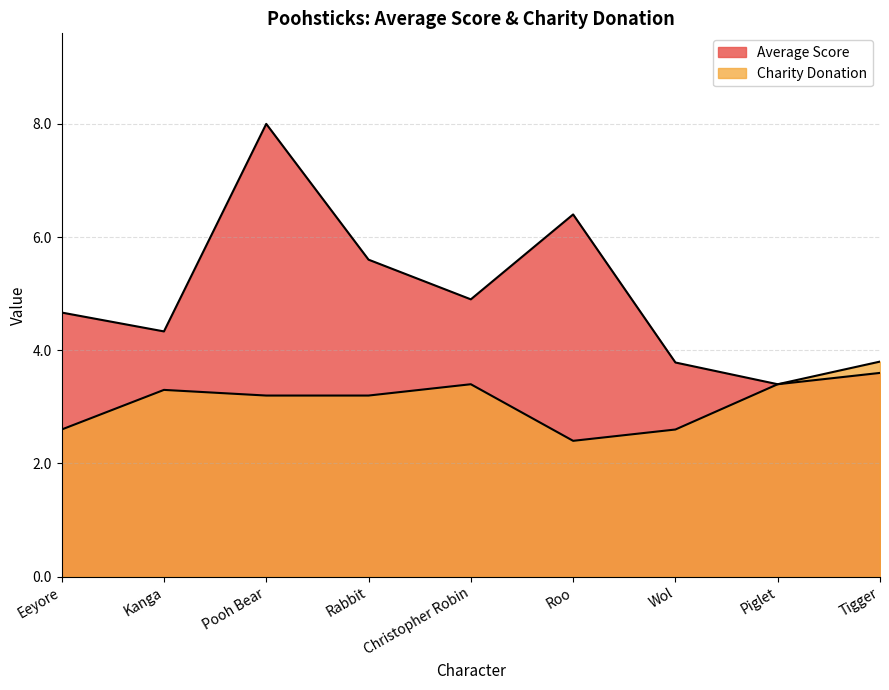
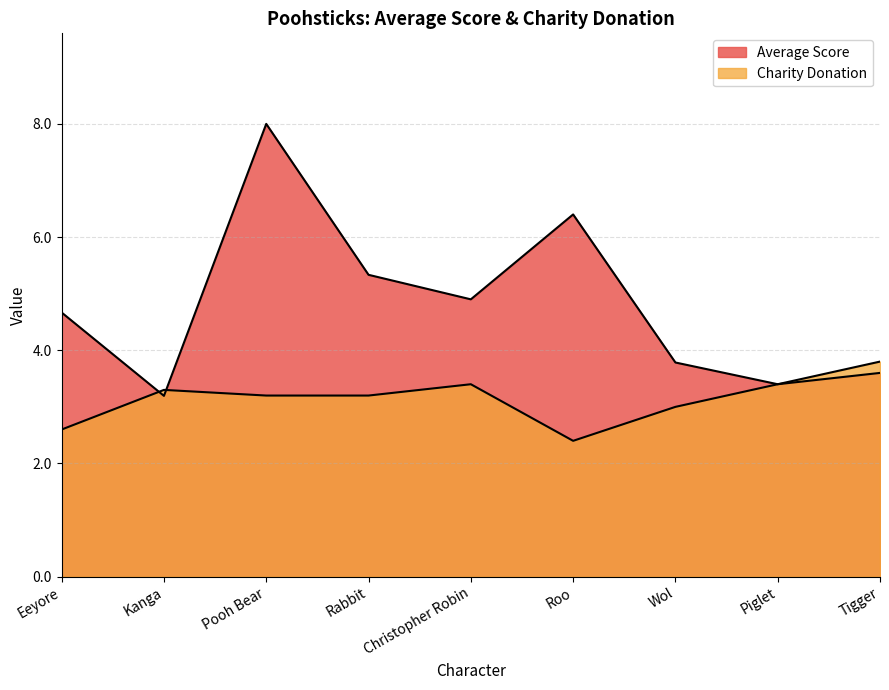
Average Score, Kanga: 4.3 -> 3.2
Average Score, Rabbit: 5.6 -> 5.3
Charity Donation, Wol: 2.6 -> 3.0
